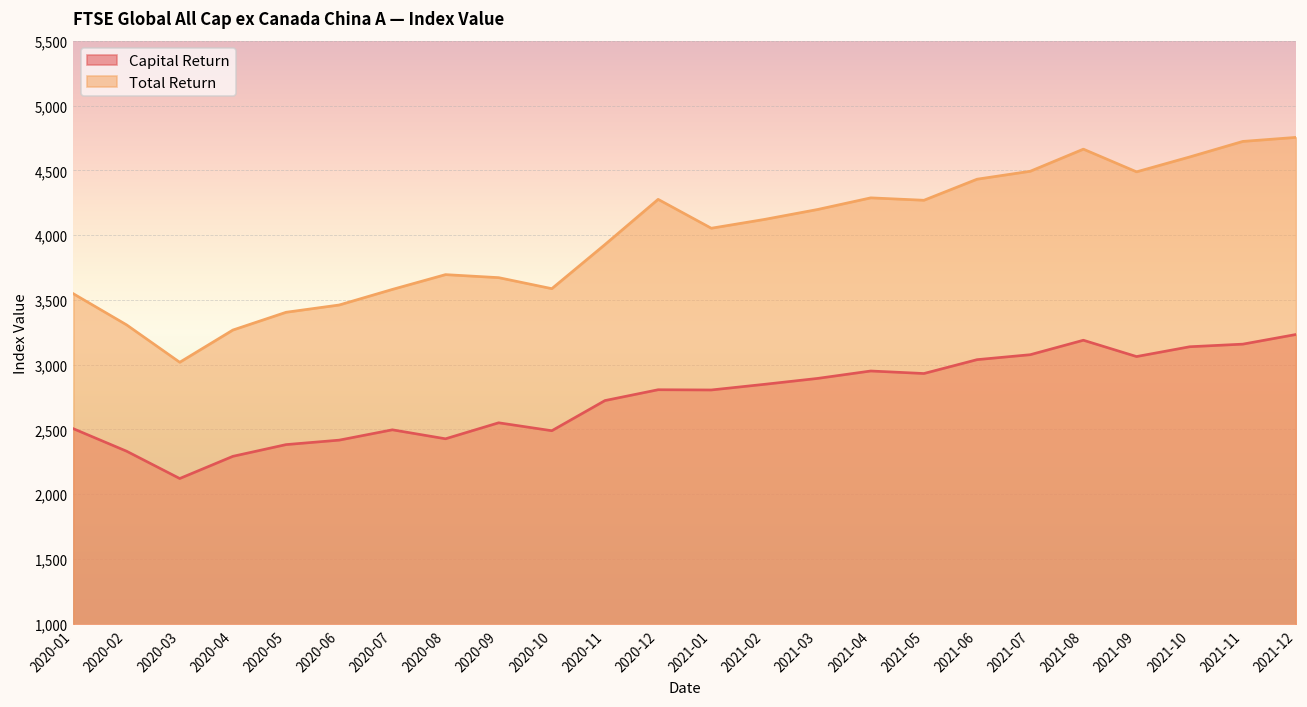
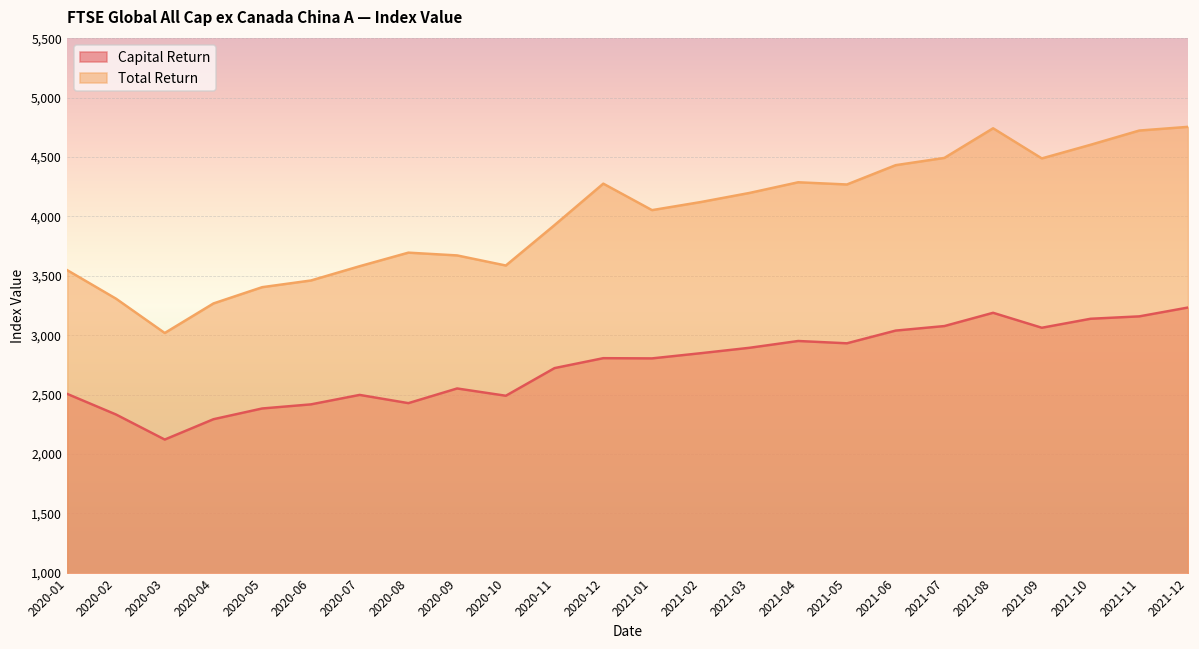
Total Return, 2021-08: 4,660 -> 4,740
